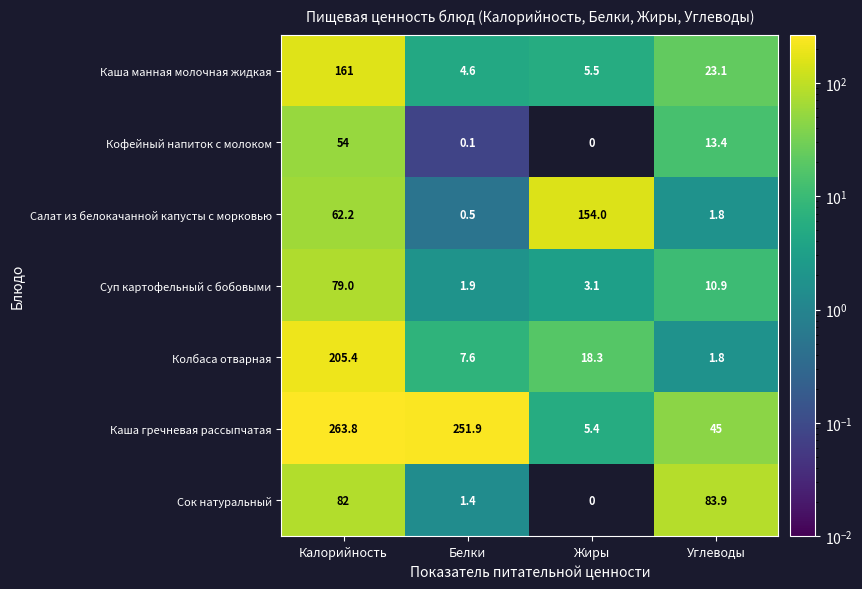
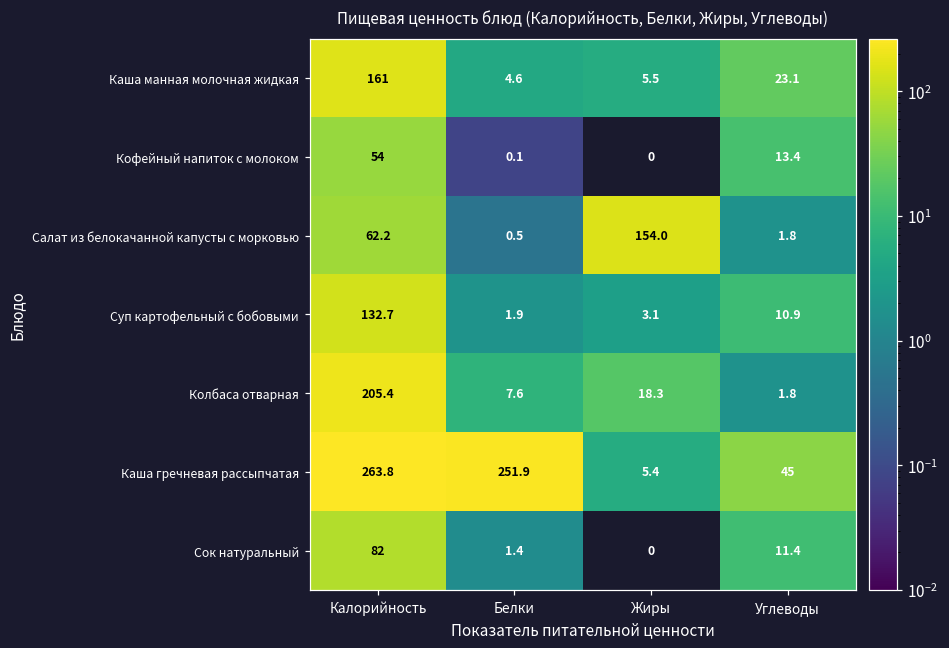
Суп картофельный с бобовыми, Калорийность: 79.0 -> 132.7
Сок натуральный, Углеводы: 83.9 -> 11.4
